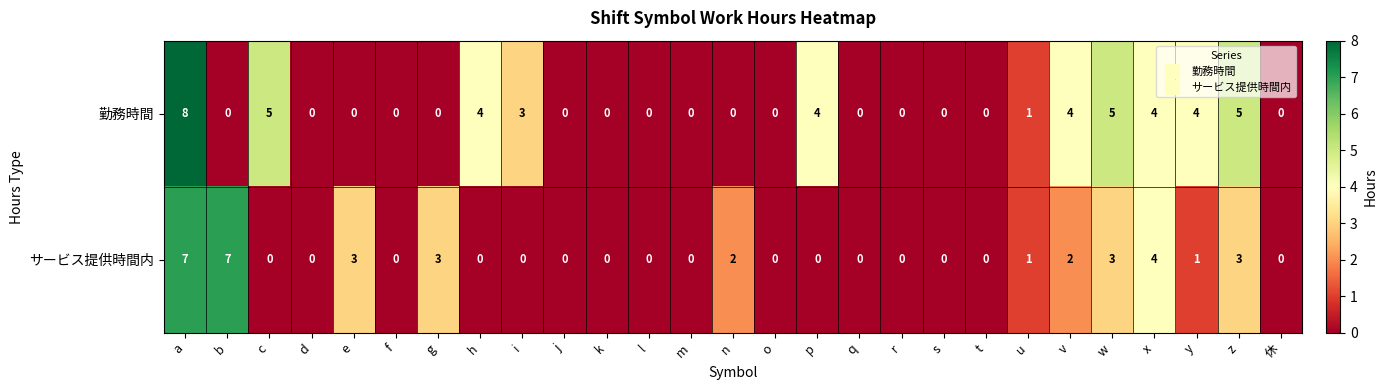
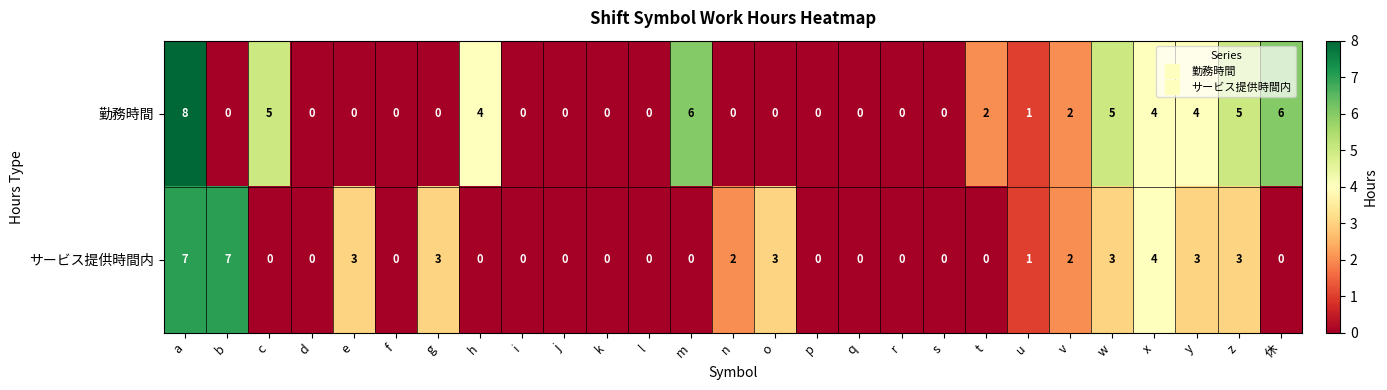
勤務時間, i: 3 -> 0
勤務時間, m: 0 -> 6
勤務時間, p: 4 -> 0
勤務時間, t: 0 -> 2
勤務時間, v: 4 -> 2
勤務時間, 休: 0 -> 6
サービス提供時間内, o: 0 -> 3
サービス提供時間内, y: 1 -> 3
